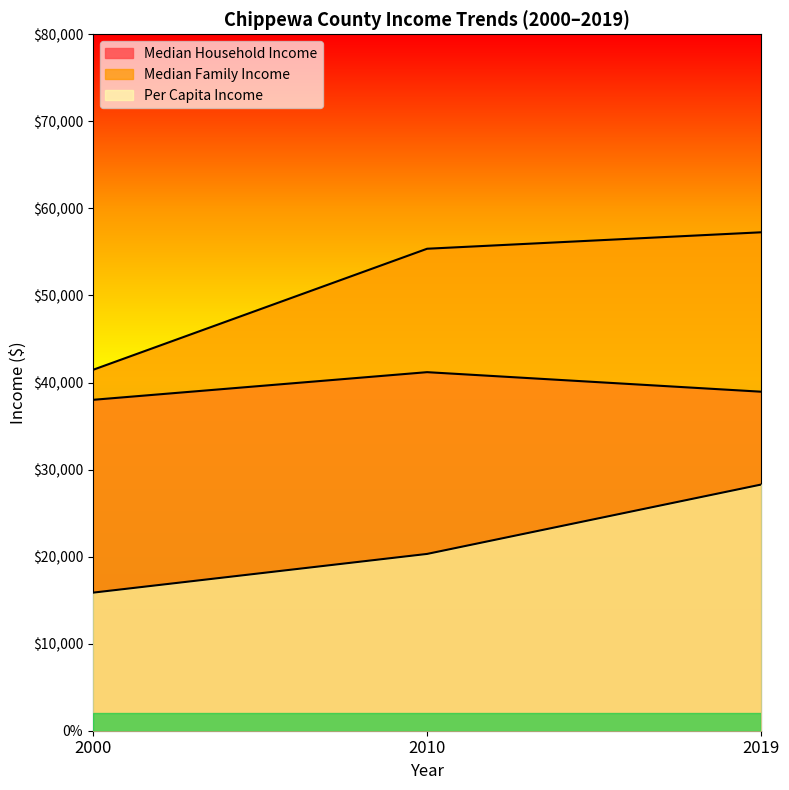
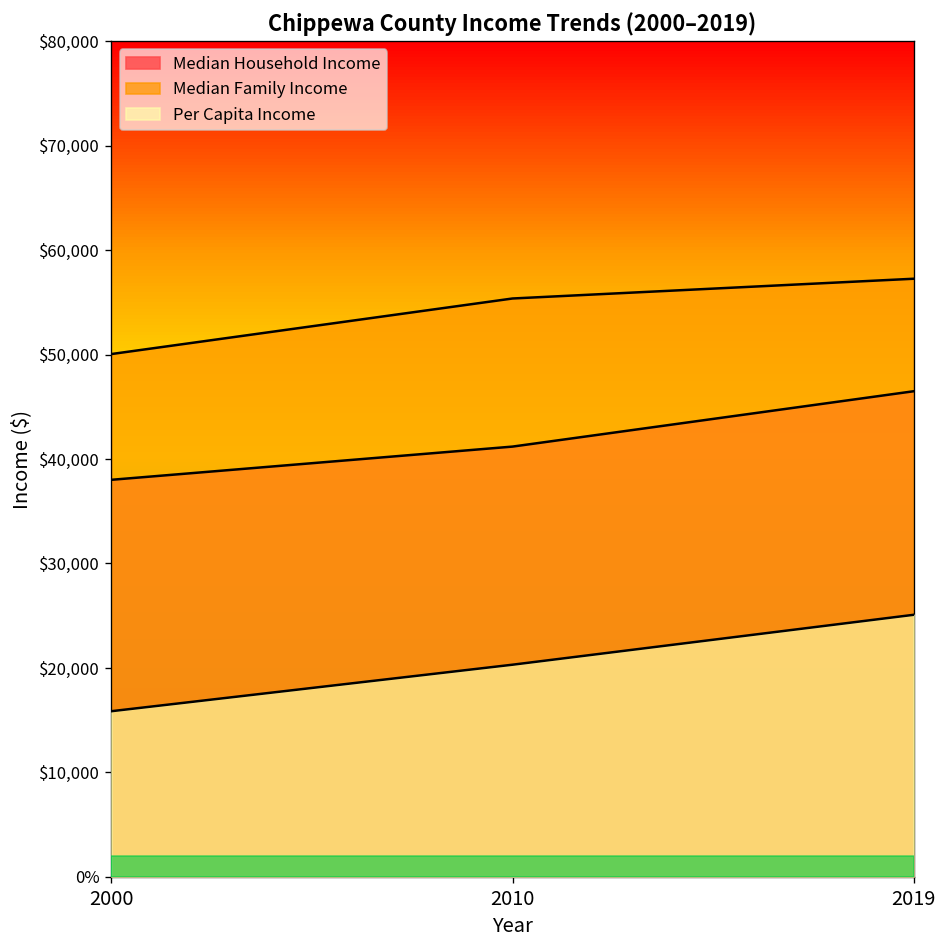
Median Family Income, 2000: $41,000 -> $50,000
Median Household Income, 2019: $39,000 -> $46,000
Per Capita Income, 2019: $28,000 -> $25,000
